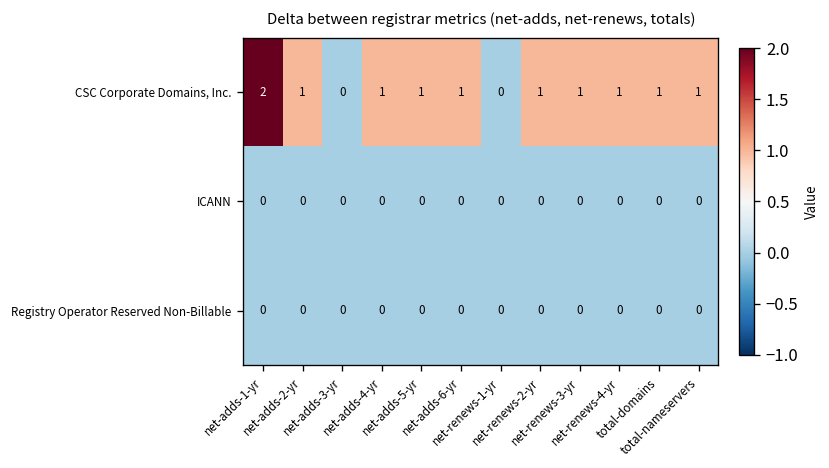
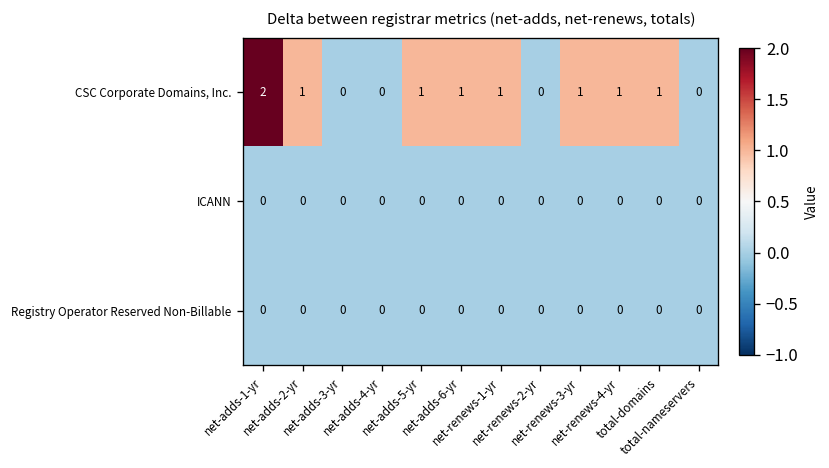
CSC Corporate Domains, Inc., net-adds-4-yr: 1 -> 0
CSC Corporate Domains, Inc., net-renews-1-yr: 0 -> 1
CSC Corporate Domains, Inc., net-renews-2-yr: 1 -> 0
CSC Corporate Domains, Inc., total-nameservers: 1 -> 0
